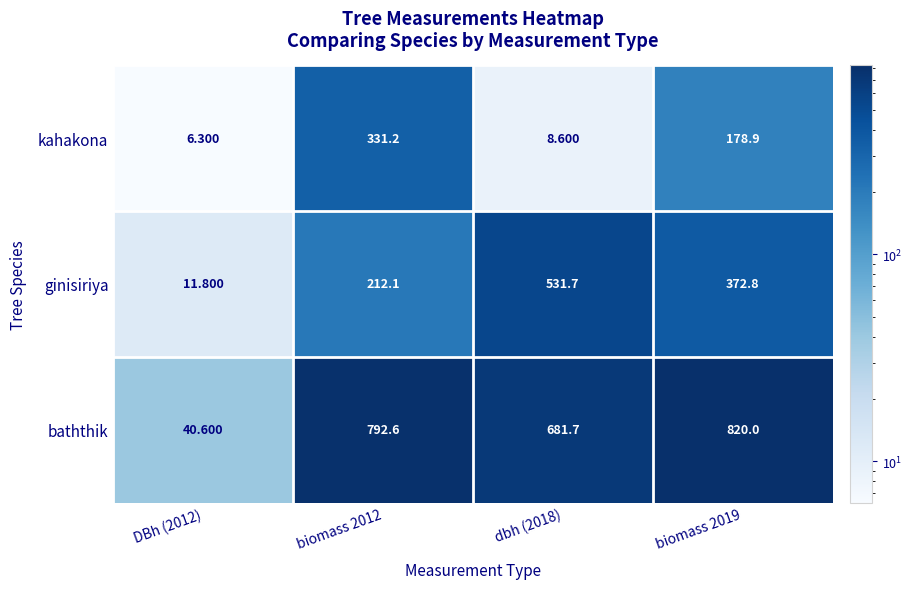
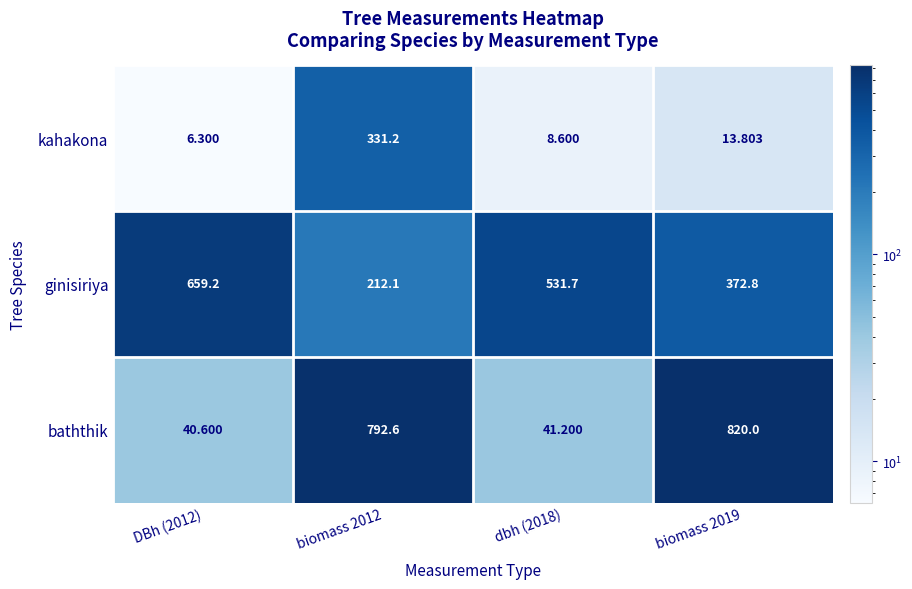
kahakona, biomass 2019: 178.9 -> 13.803
ginisiriya, DBh (2012): 11.800 -> 659.2
baththik, dbh (2018): 681.7 -> 41.200
